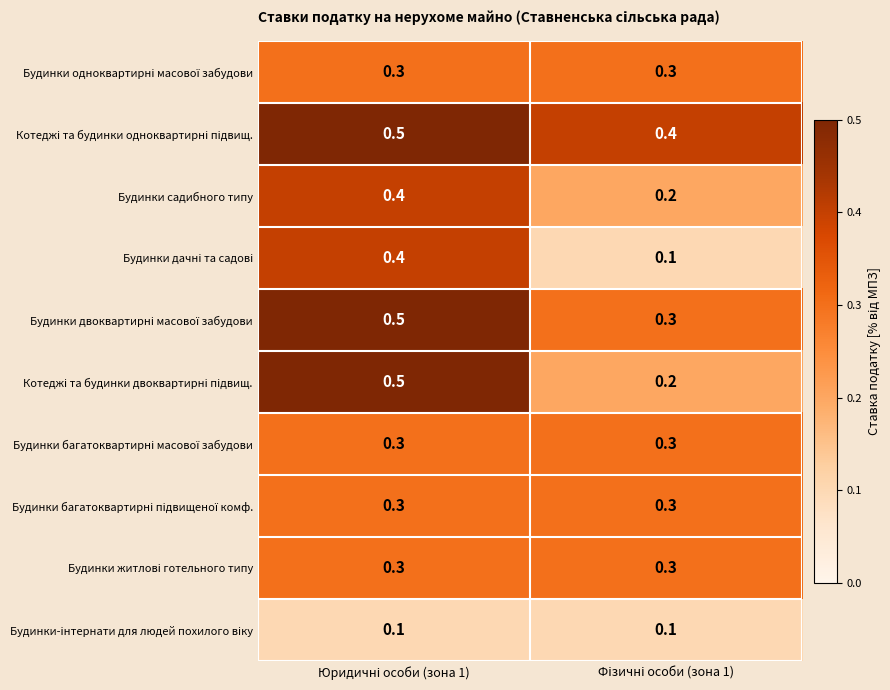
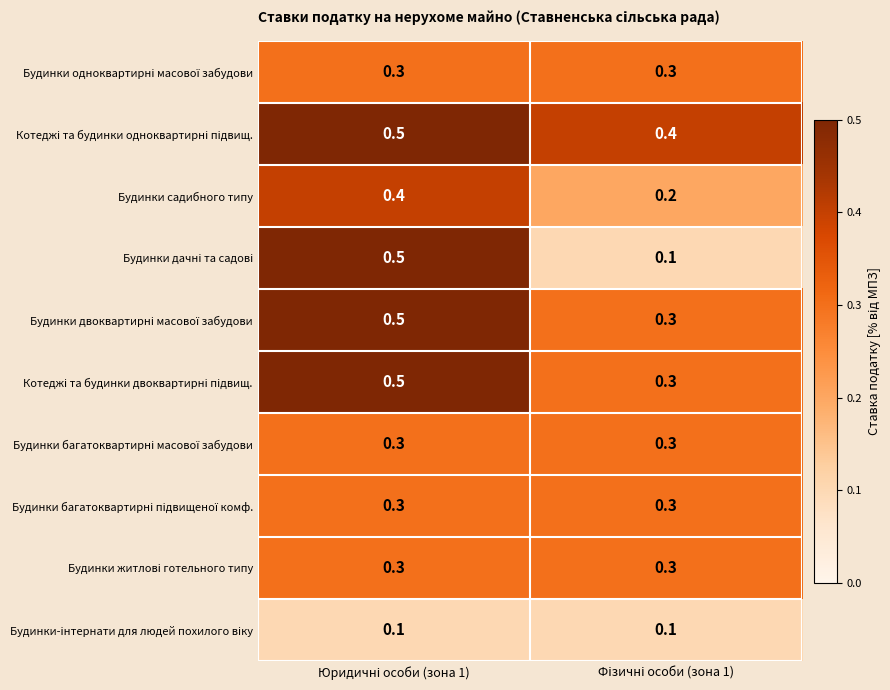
Будинки дачні та садові, Юридичні особи (зона 1): 0.4 -> 0.5
Котеджі та будинки двоквартирні підвищ., Фізичні особи (зона 1): 0.2 -> 0.3
